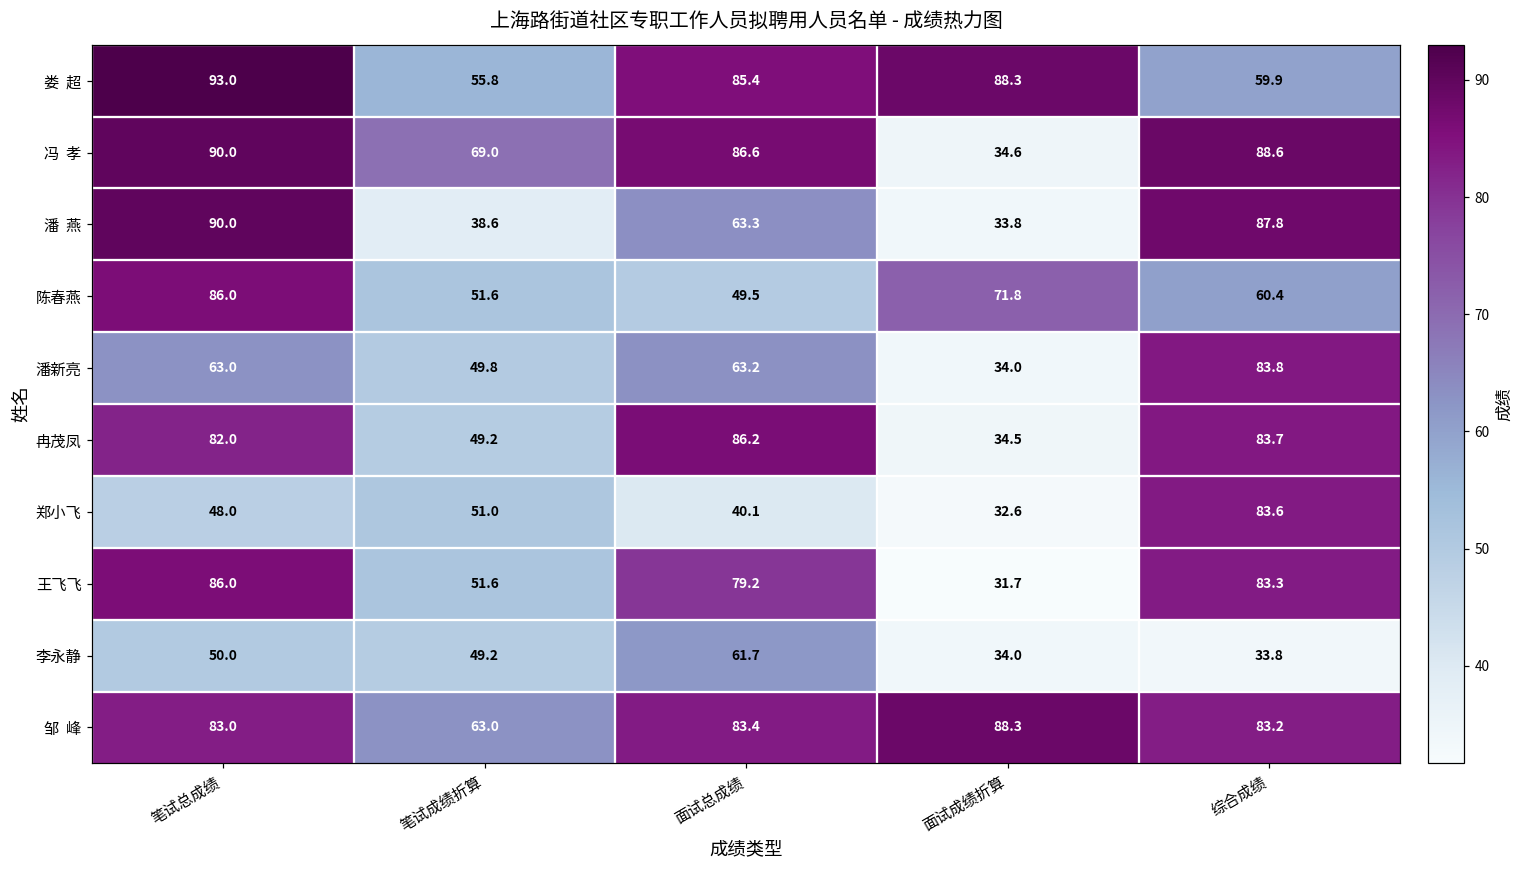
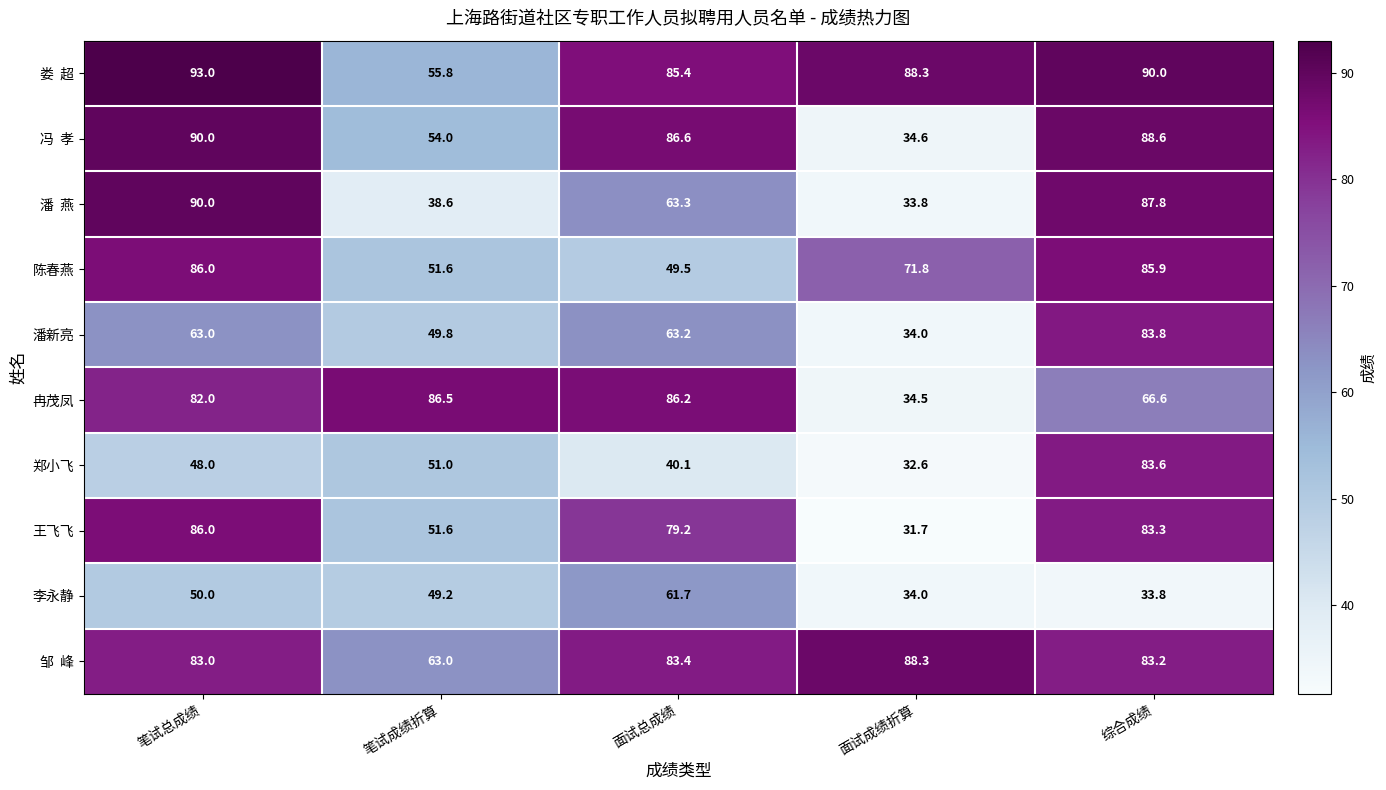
娄 超, 综合成绩: 59.9 -> 90.0
冯 孝, 笔试成绩折算: 69.0 -> 54.0
陈春燕, 综合成绩: 60.4 -> 85.9
冉茂凤, 笔试成绩折算: 49.2 -> 86.5
冉茂凤, 综合成绩: 83.7 -> 66.6
